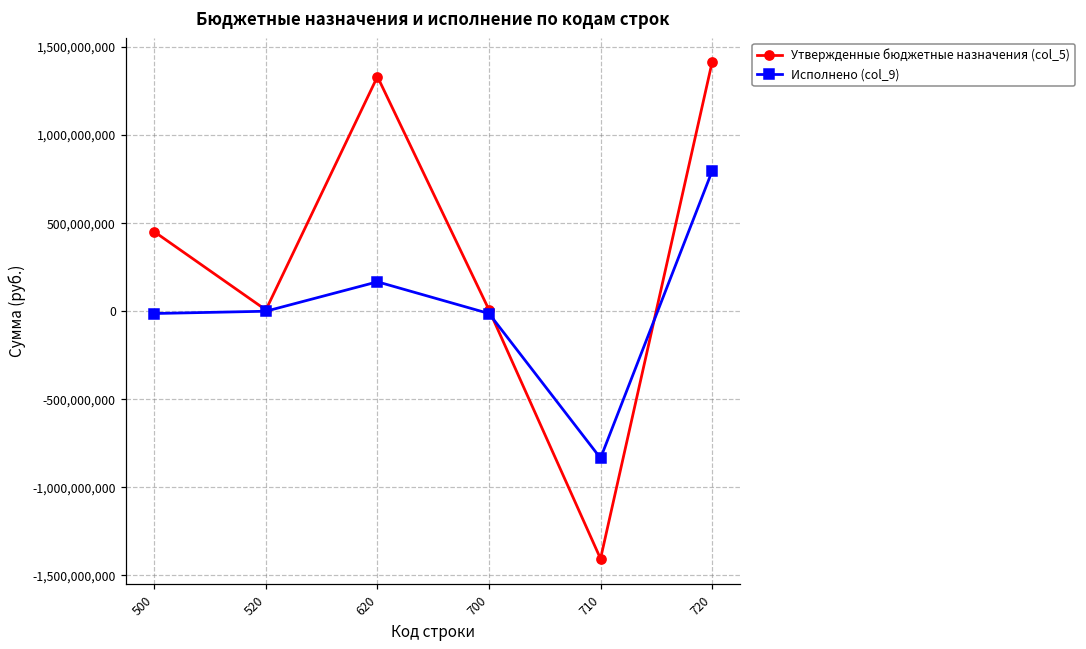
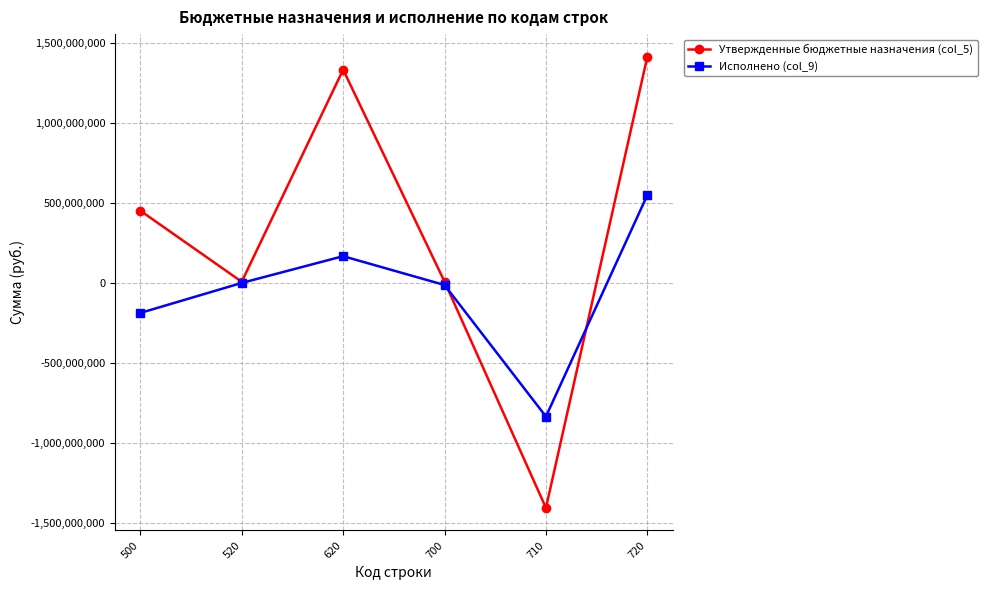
Исполнено (col_9), 500: -10,000,000 -> -190,000,000
Исполнено (col_9), 720: 790,000,000 -> 550,000,000
